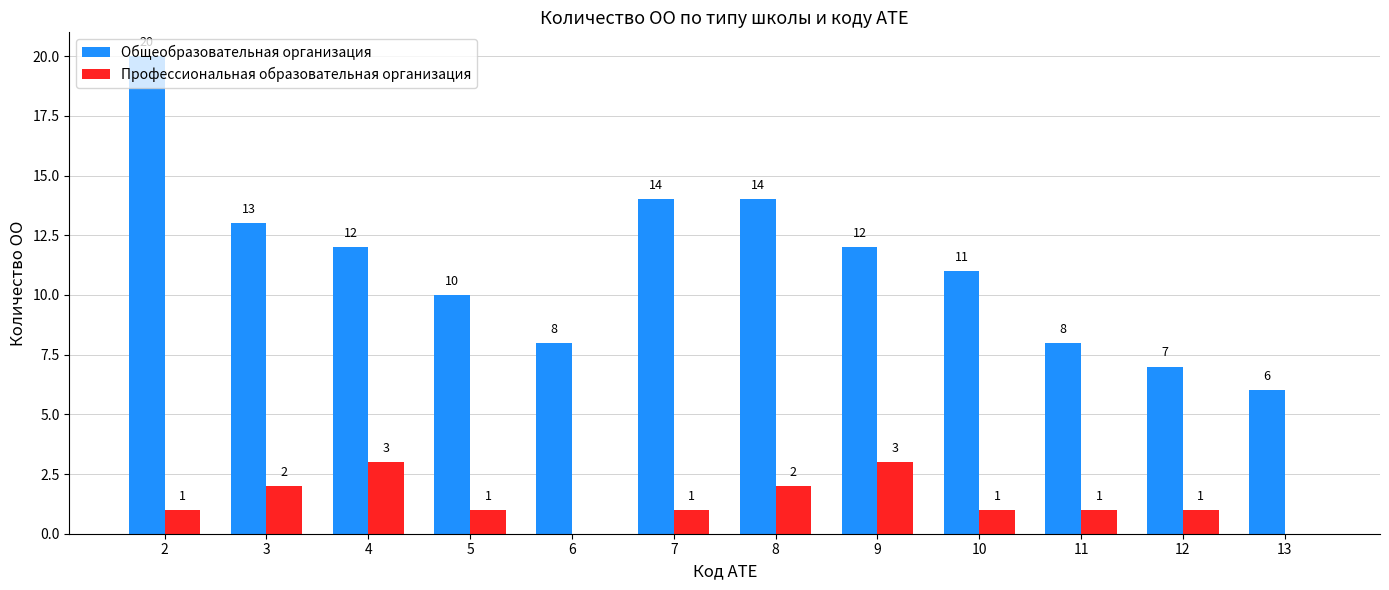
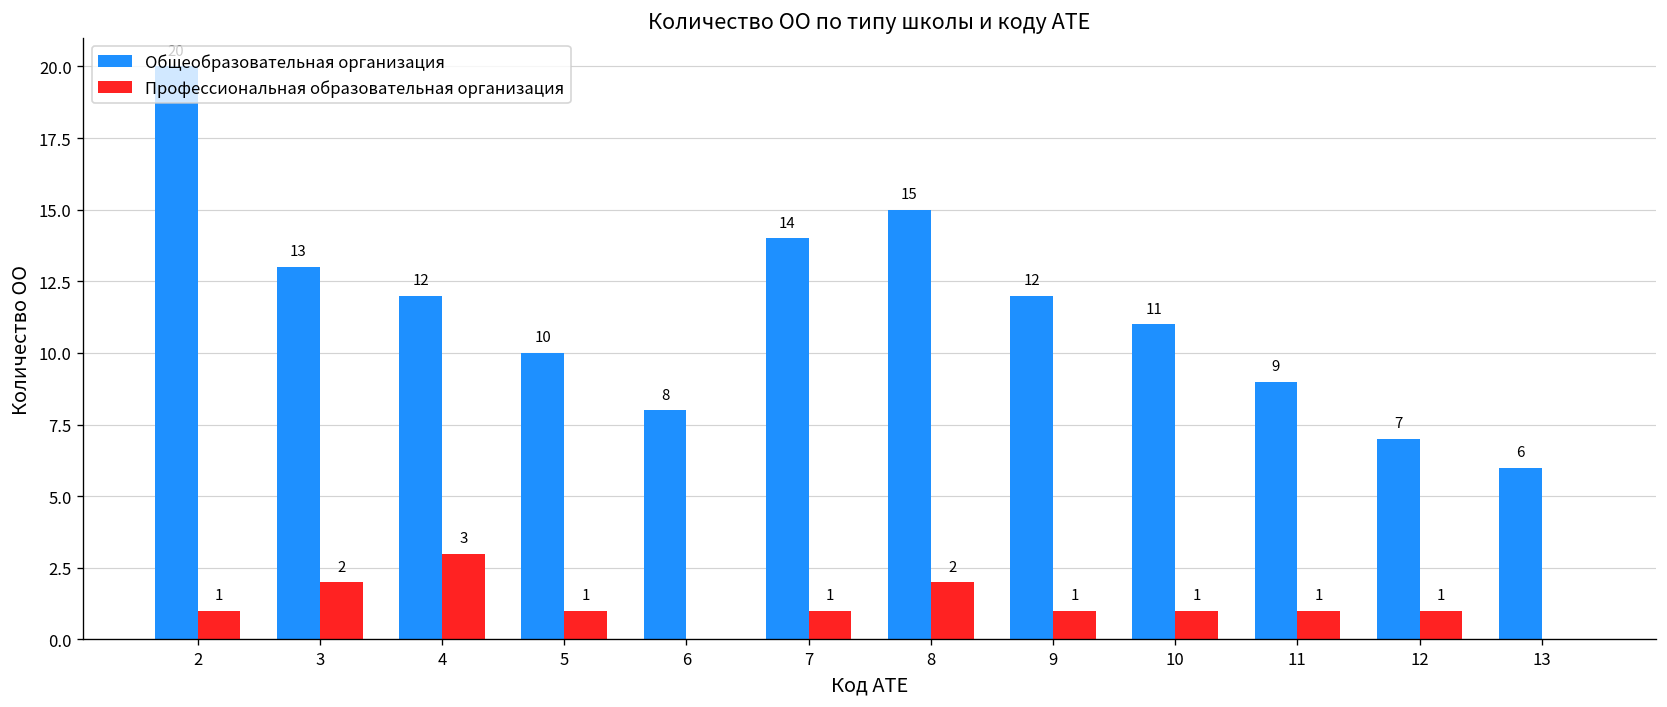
Общеобразовательная организация, 8: 14 -> 15
Профессиональная образовательная организация, 9: 3 -> 1
Общеобразовательная организация, 11: 8 -> 9
